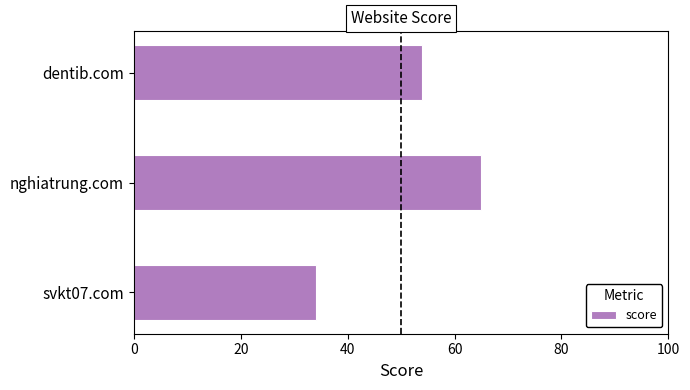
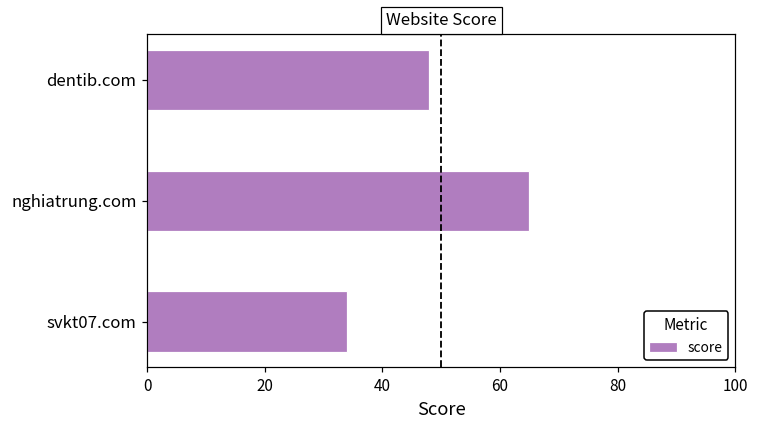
dentib.com: 54 -> 48
